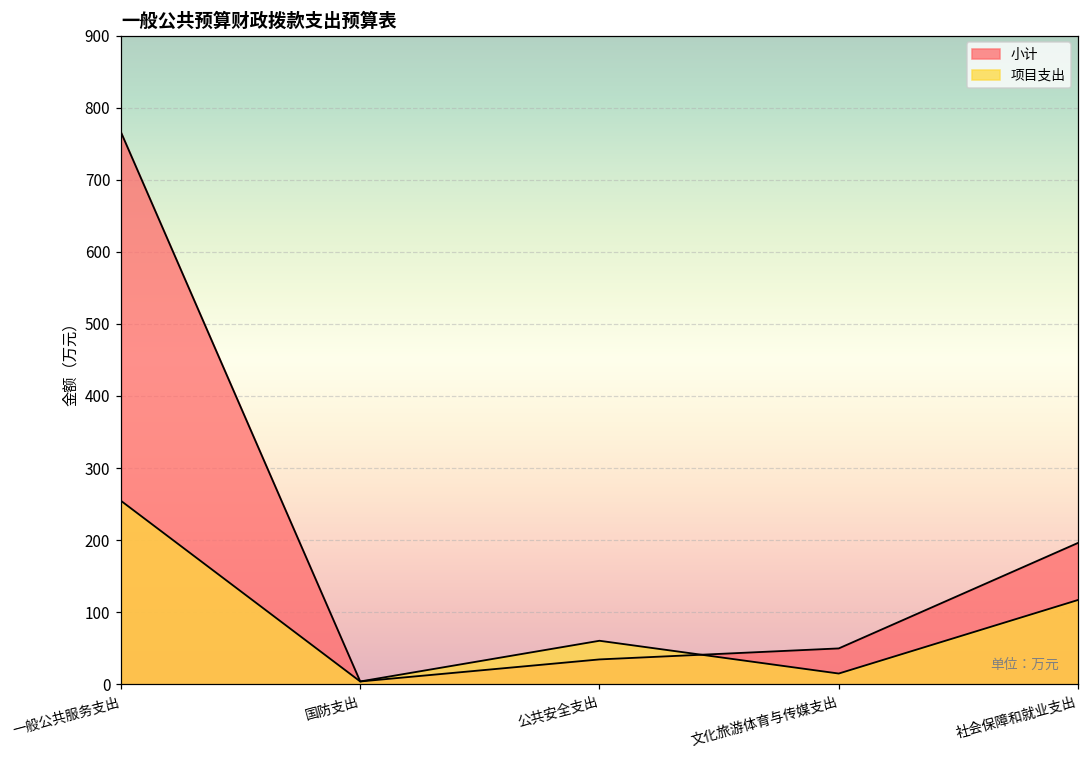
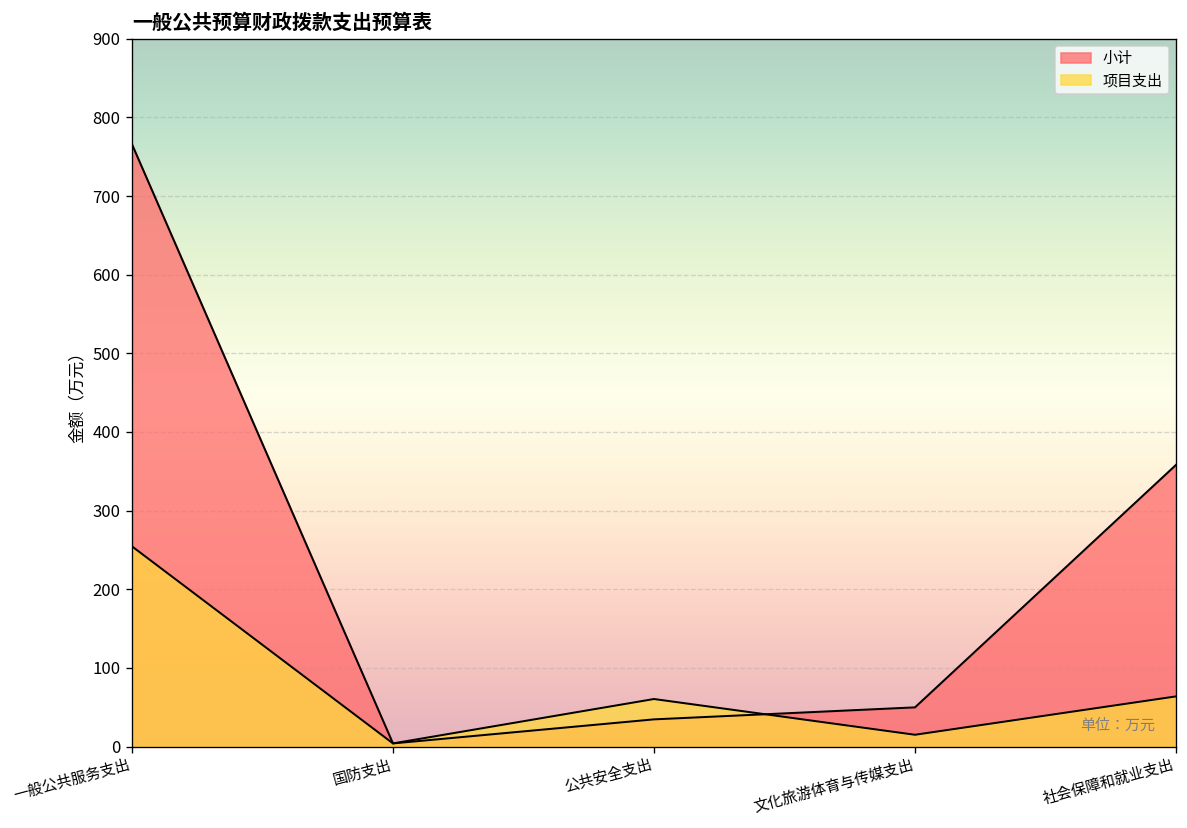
小计, 社会保障和就业支出: 200 -> 360
项目支出, 社会保障和就业支出: 120 -> 60
